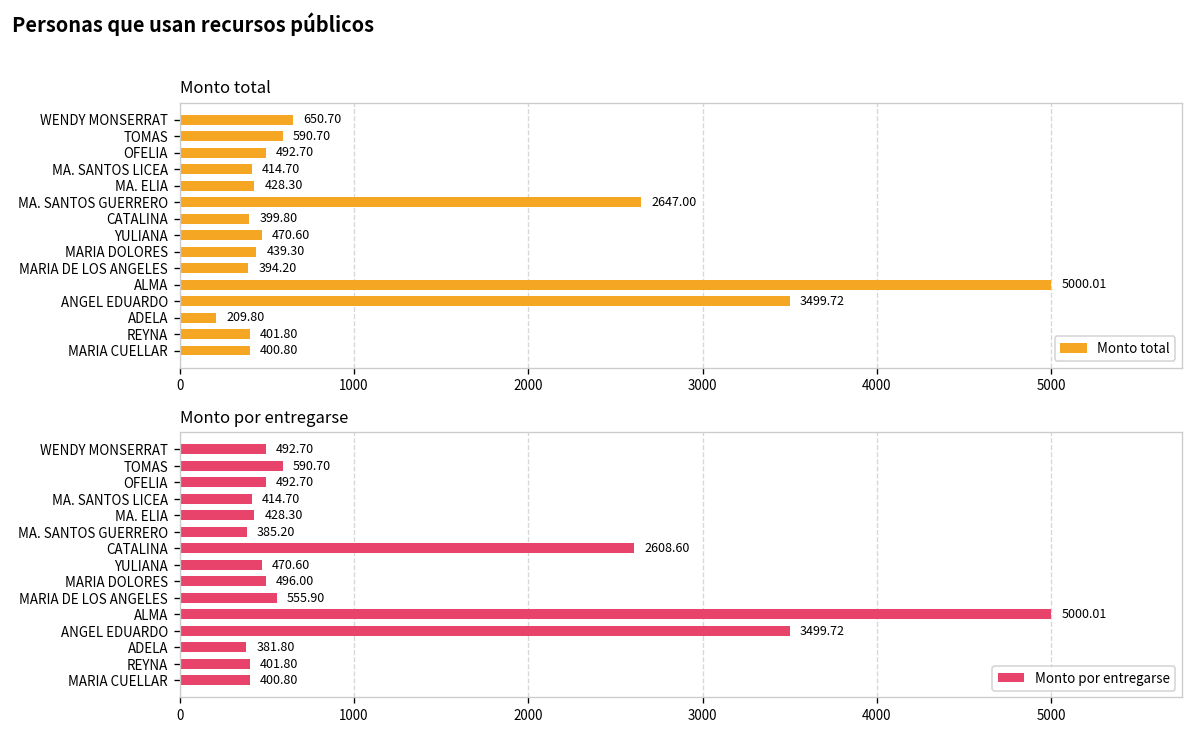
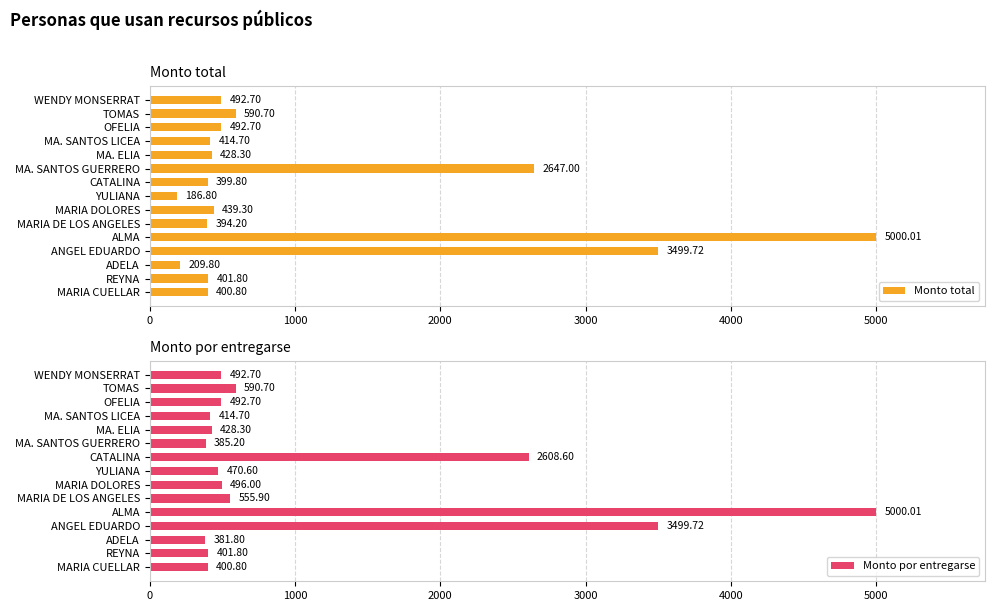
Monto total, WENDY MONSERRAT: 650.70 -> 492.70
Monto total, YULIANA: 470.60 -> 186.80
